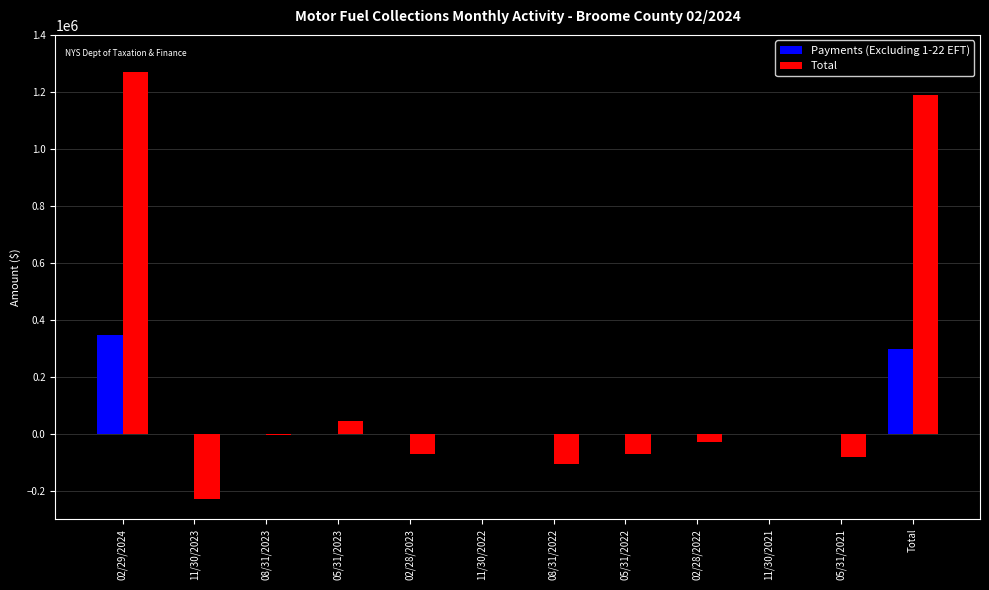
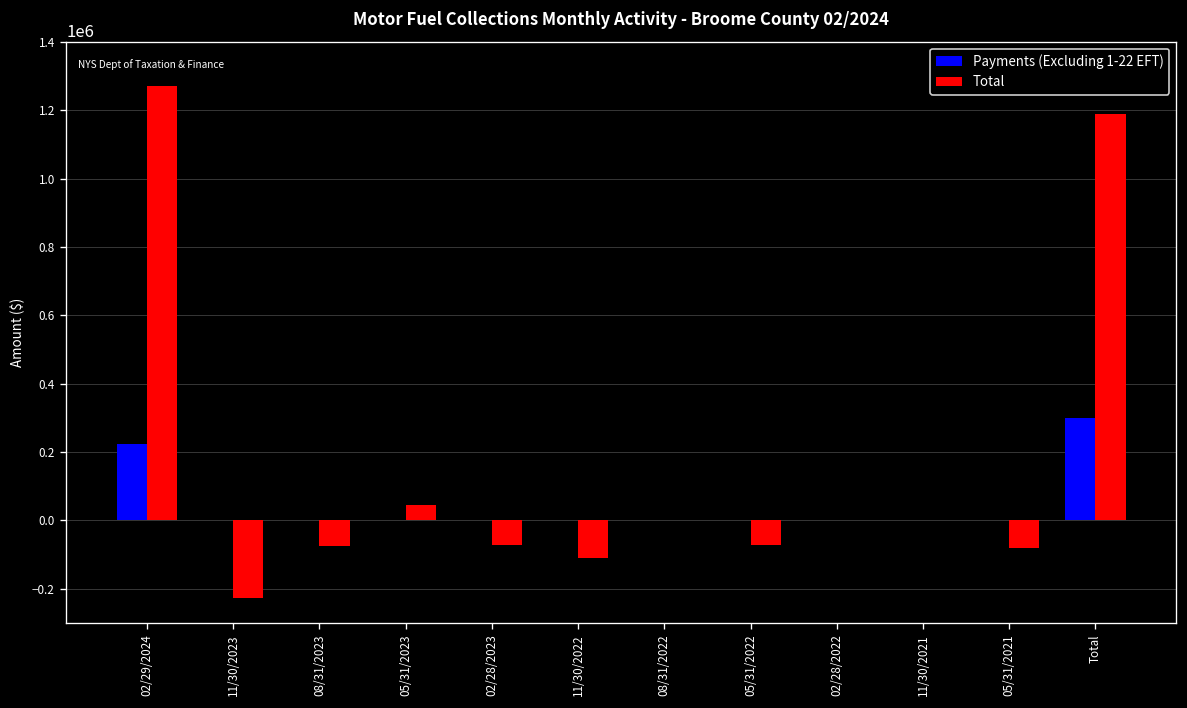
Payments (Excluding 1-22 EFT), 02/29/2024: 350000 -> 220000
Total, 08/31/2023: -10000 -> -80000
Total, 11/30/2022: 0 -> -110000
Total, 08/31/2022: -110000 -> 0
Total, 02/28/2022: -30000 -> 0
